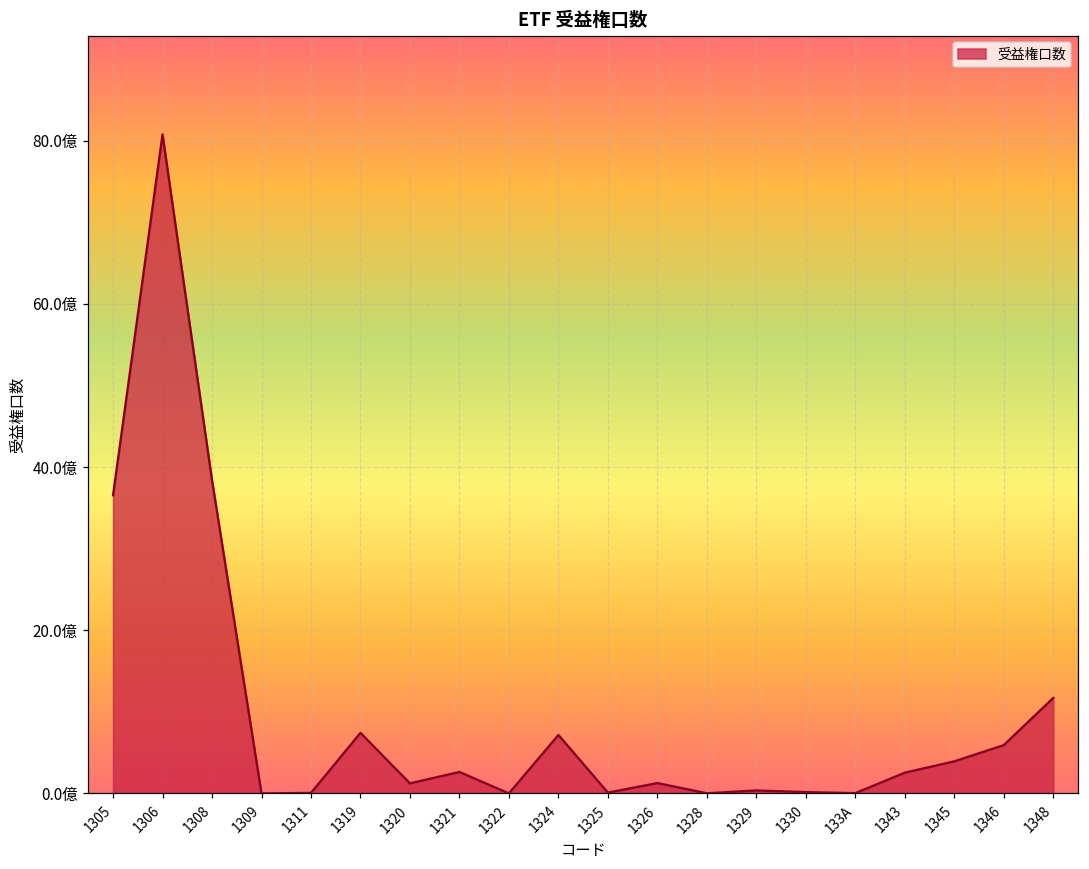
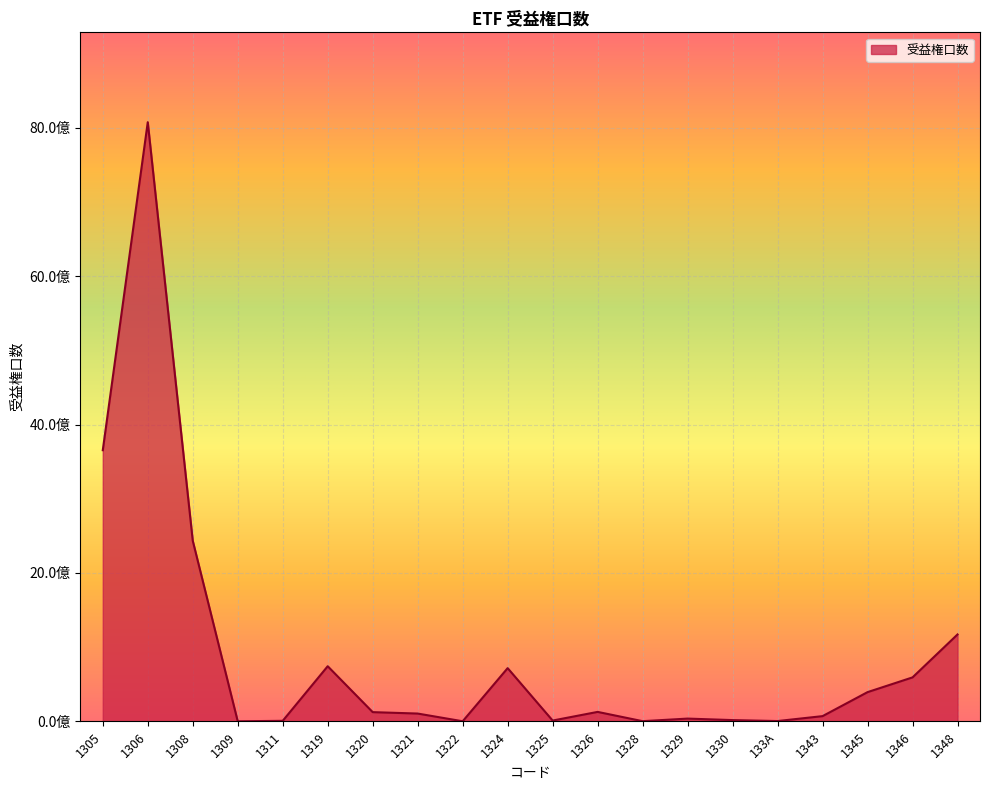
1308: 38億 -> 24億
1321: 3億 -> 1億
1343: 3億 -> 1億
